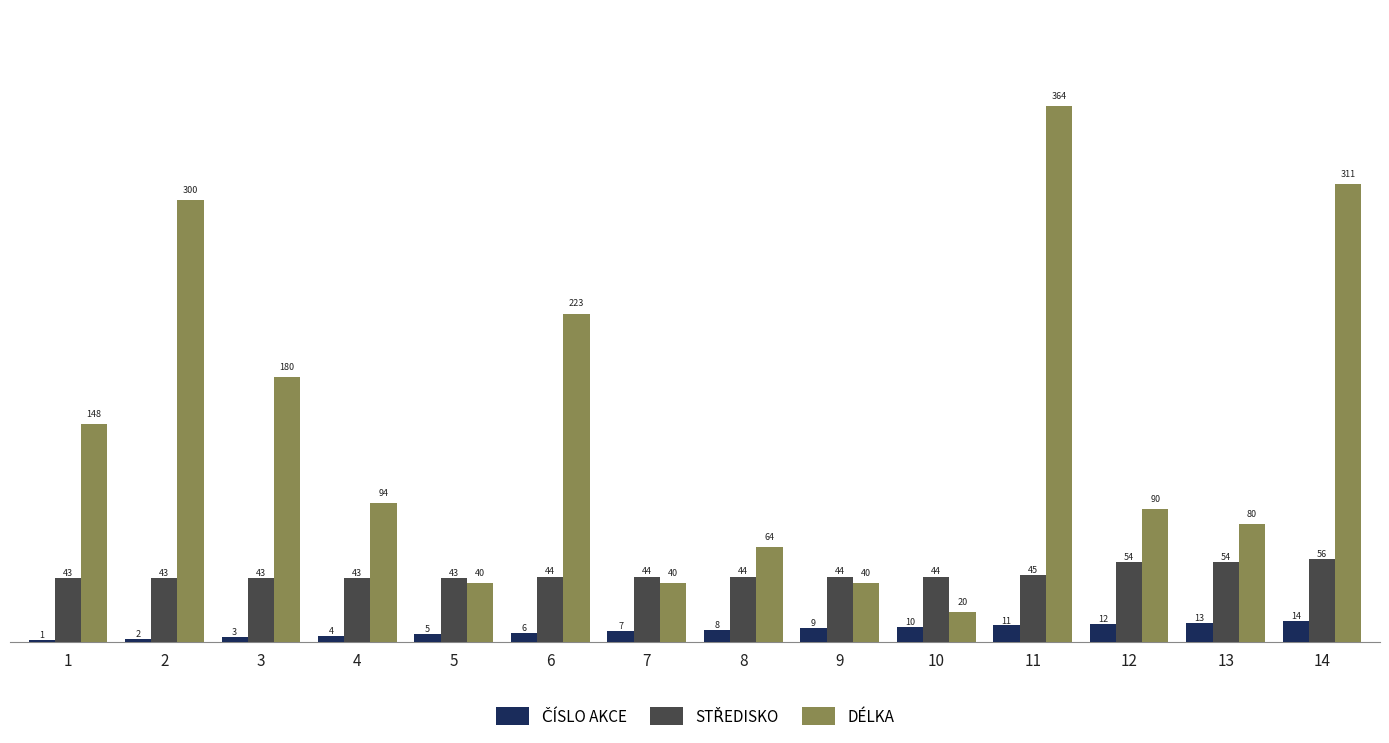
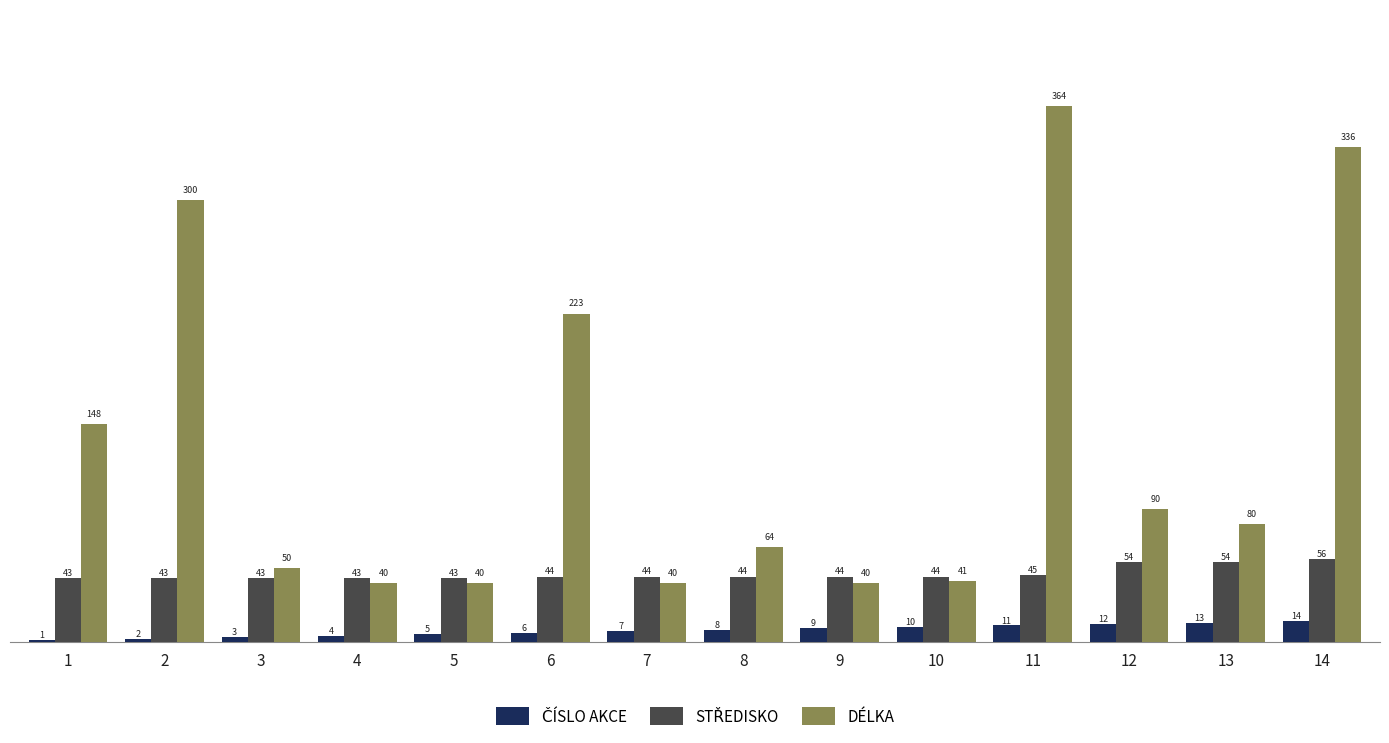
DÉLKA, 3: 180 -> 50
DÉLKA, 4: 94 -> 40
DÉLKA, 10: 20 -> 41
DÉLKA, 14: 311 -> 336
